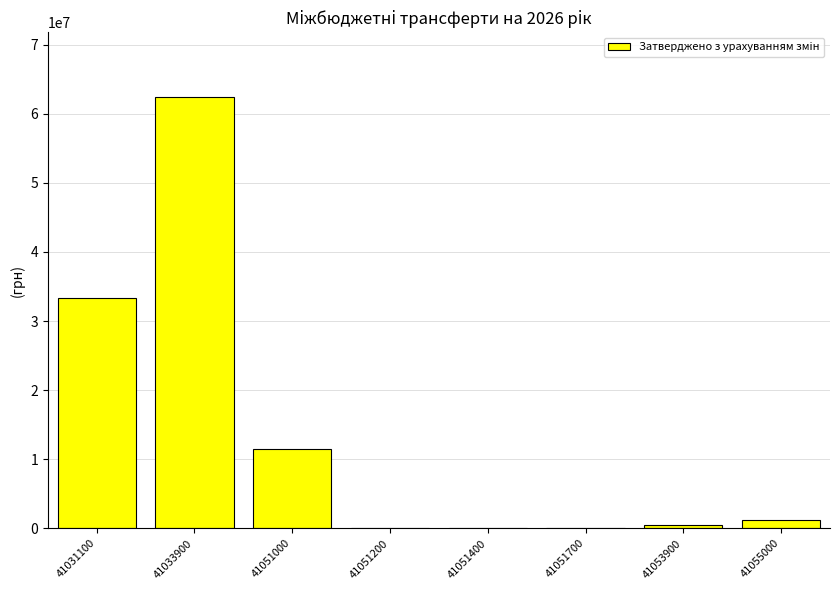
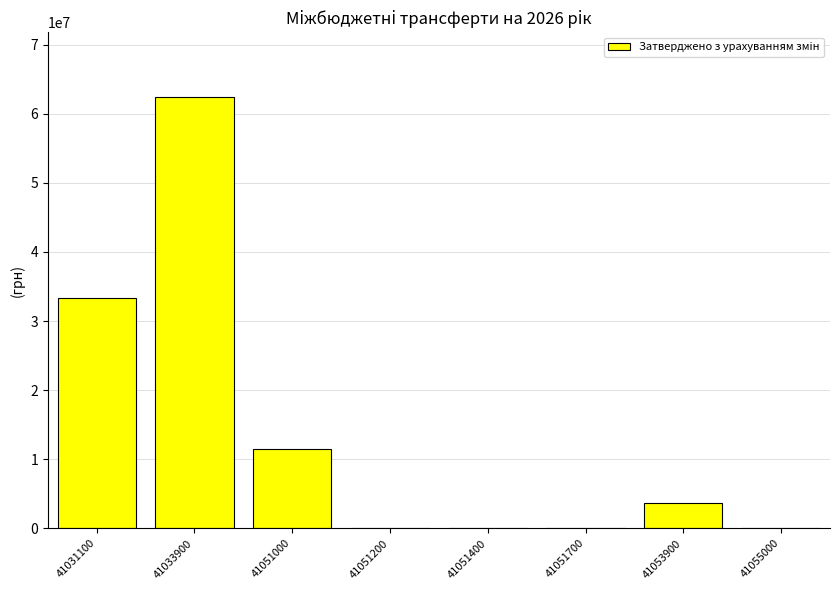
41053900: 1000000 -> 4000000
41055000: 1000000 -> 0
